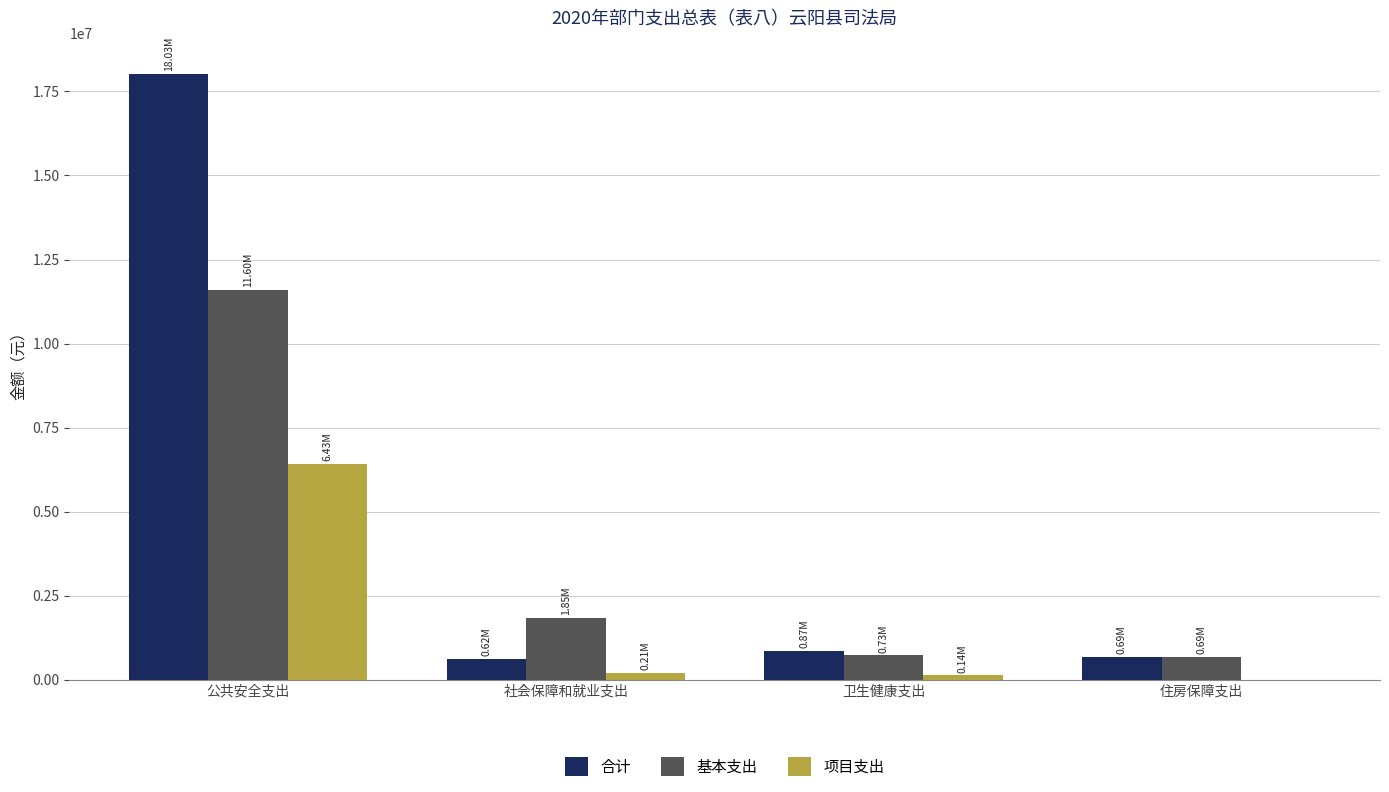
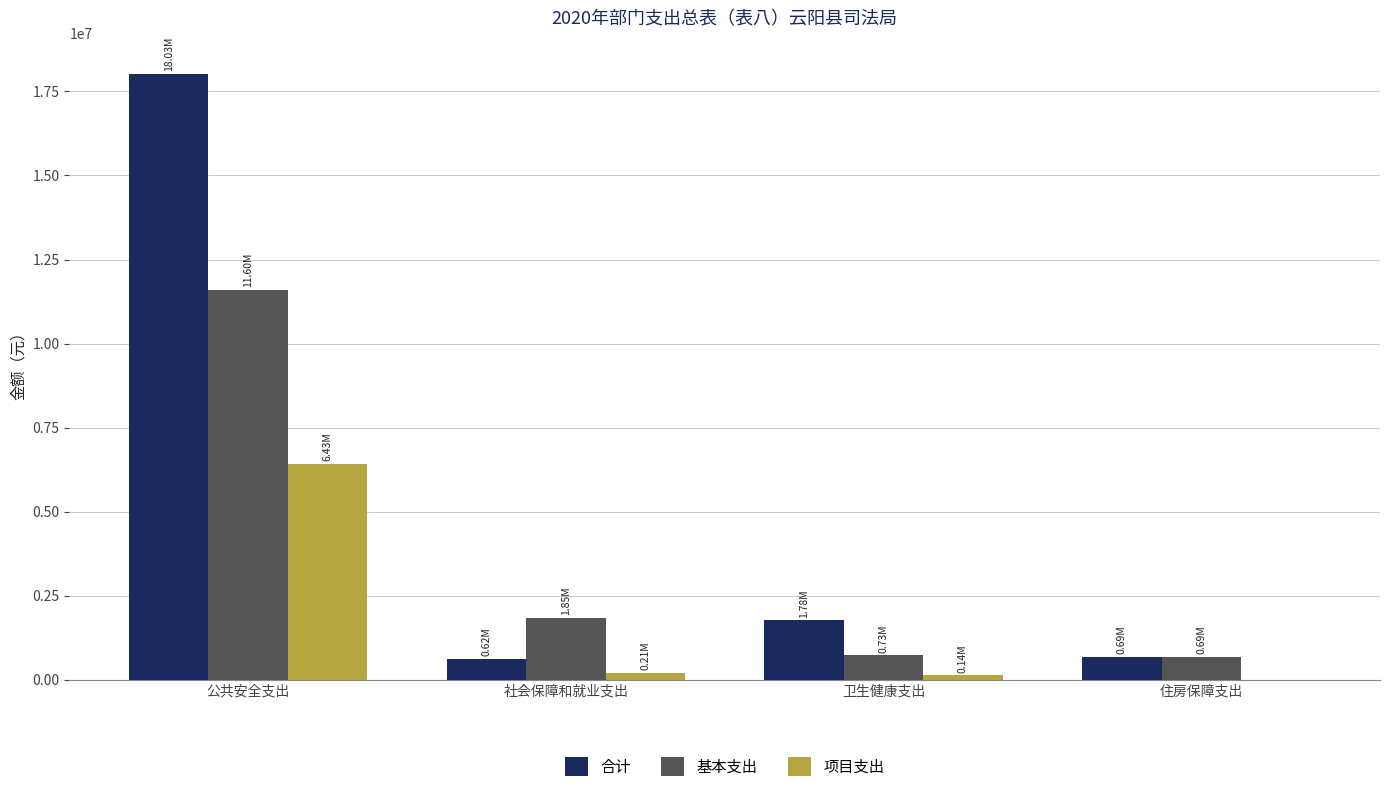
合计, 卫生健康支出: 0.87M -> 1.78M
